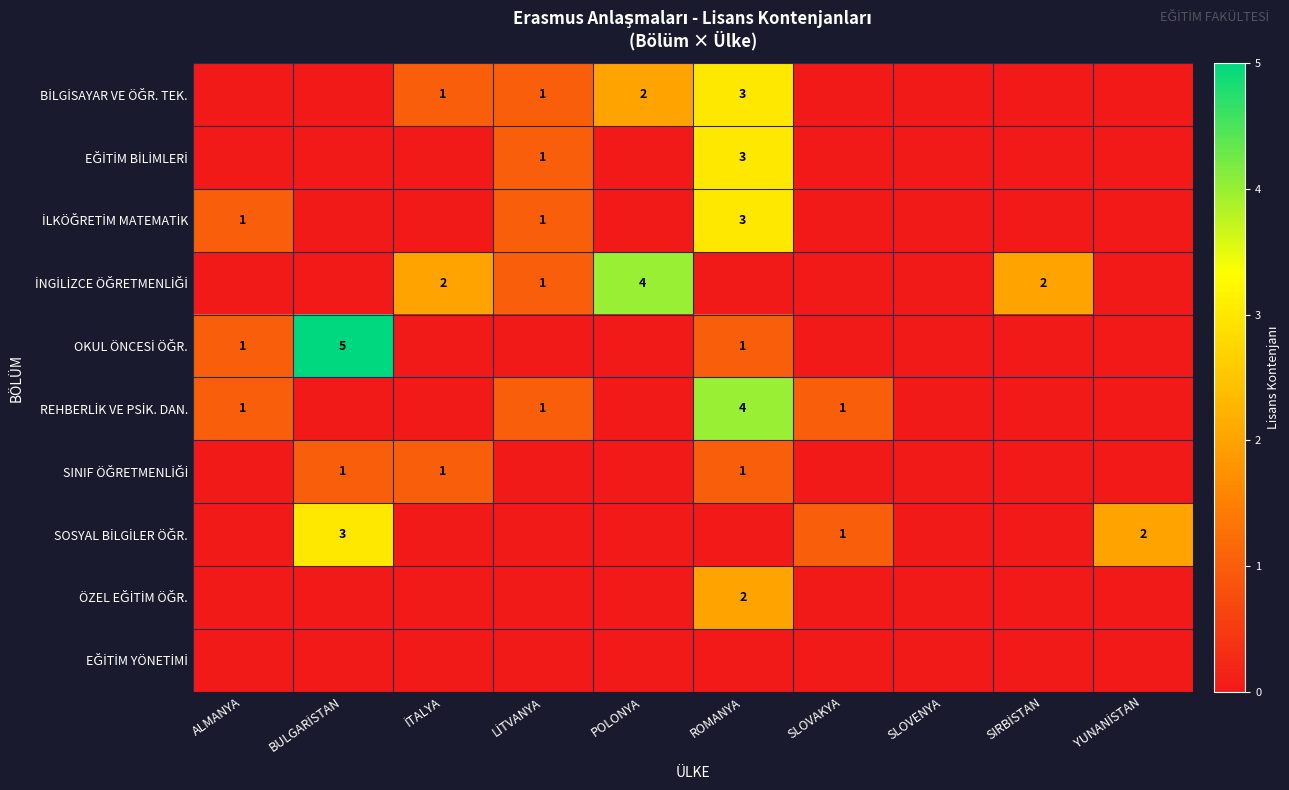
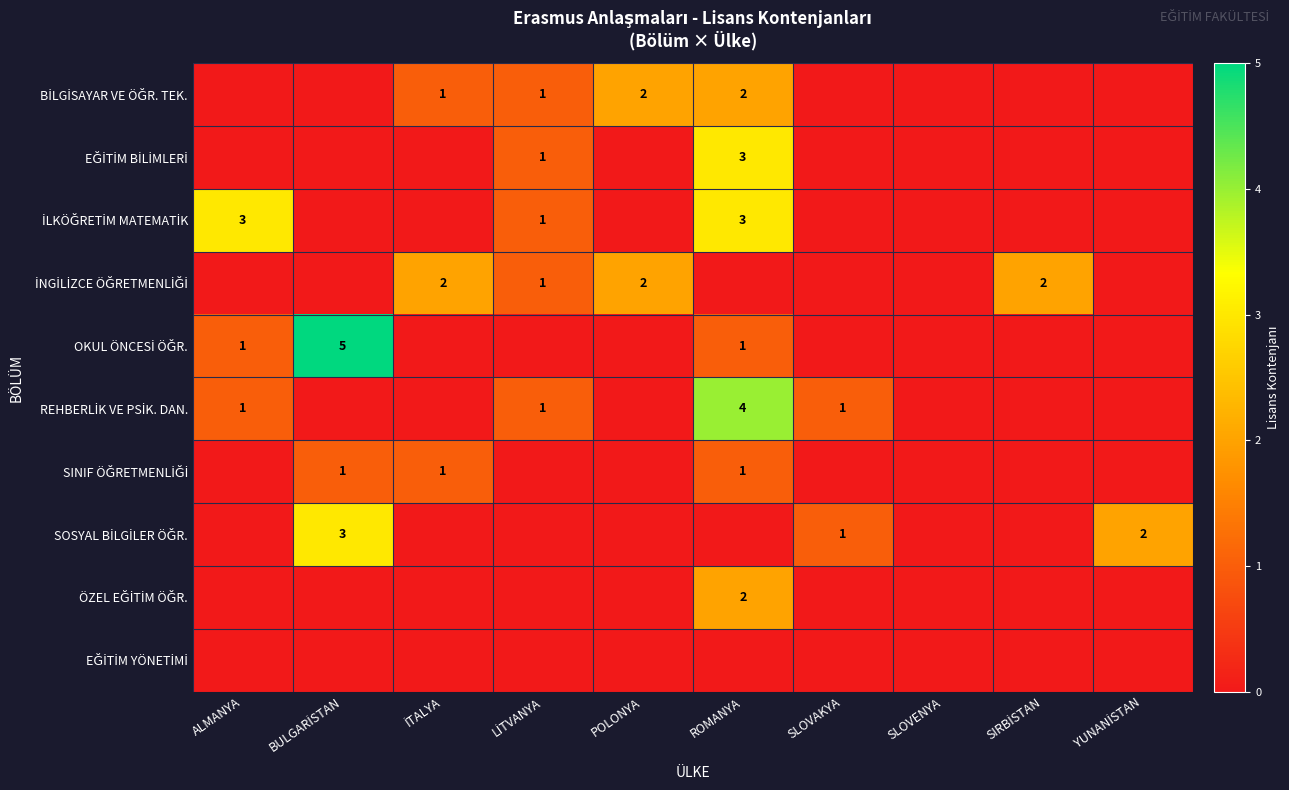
BİLGİSAYAR VE ÖĞR. TEK., ROMANYA: 3 -> 2
İLKÖĞRETİM MATEMATİK, ALMANYA: 1 -> 3
İNGİLİZCE ÖĞRETMENLİĞİ, POLONYA: 4 -> 2
